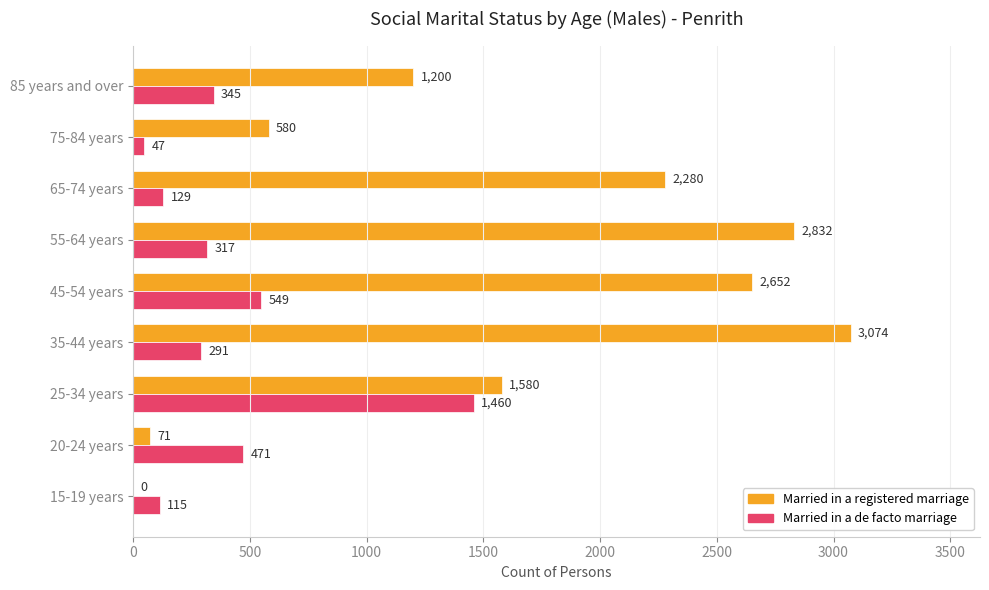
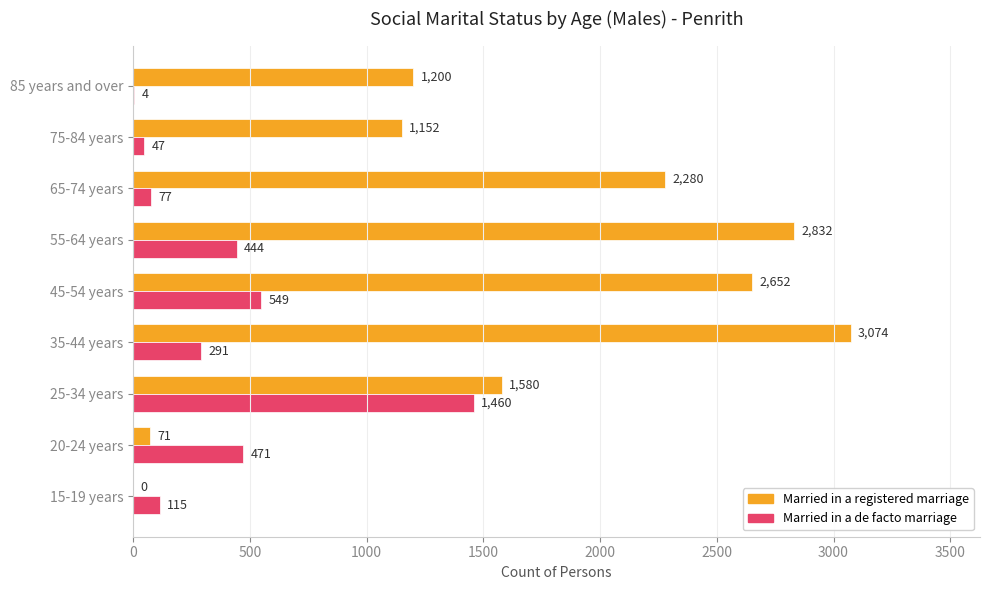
Married in a de facto marriage, 85 years and over: 345 -> 4
Married in a registered marriage, 75-84 years: 580 -> 1,152
Married in a de facto marriage, 65-74 years: 129 -> 77
Married in a de facto marriage, 55-64 years: 317 -> 444
